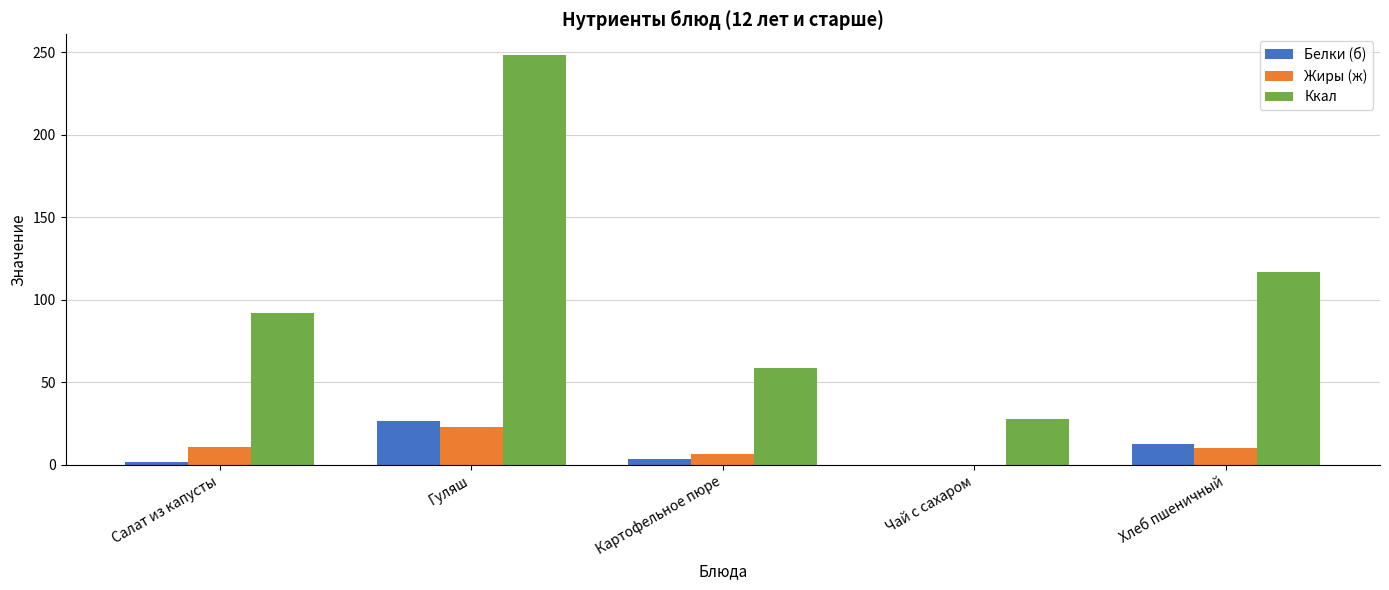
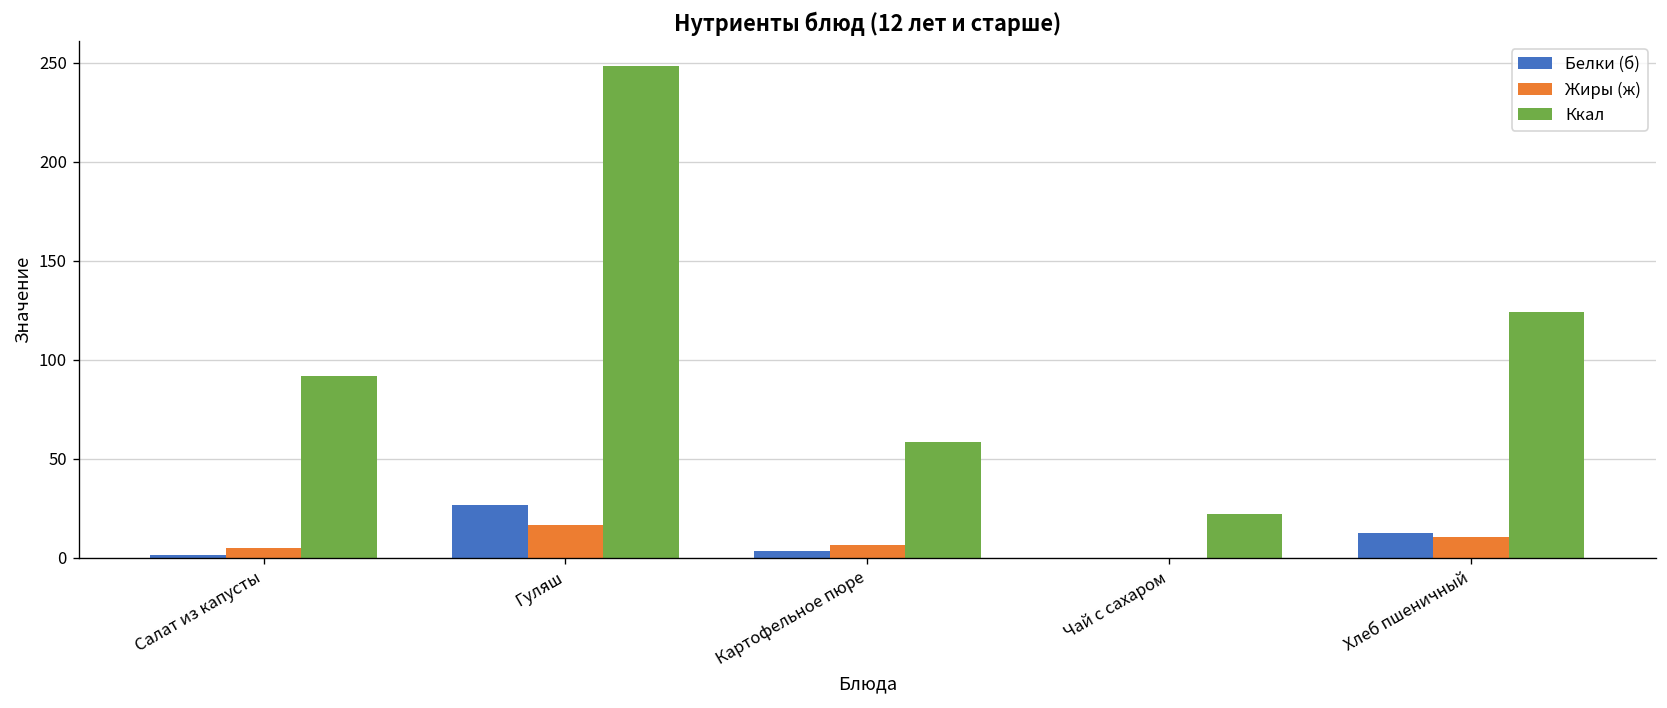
Жиры (ж), Салат из капусты: 11 -> 5
Жиры (ж), Гуляш: 23 -> 17
Ккал, Чай с сахаром: 28 -> 22
Ккал, Хлеб пшеничный: 117 -> 124
